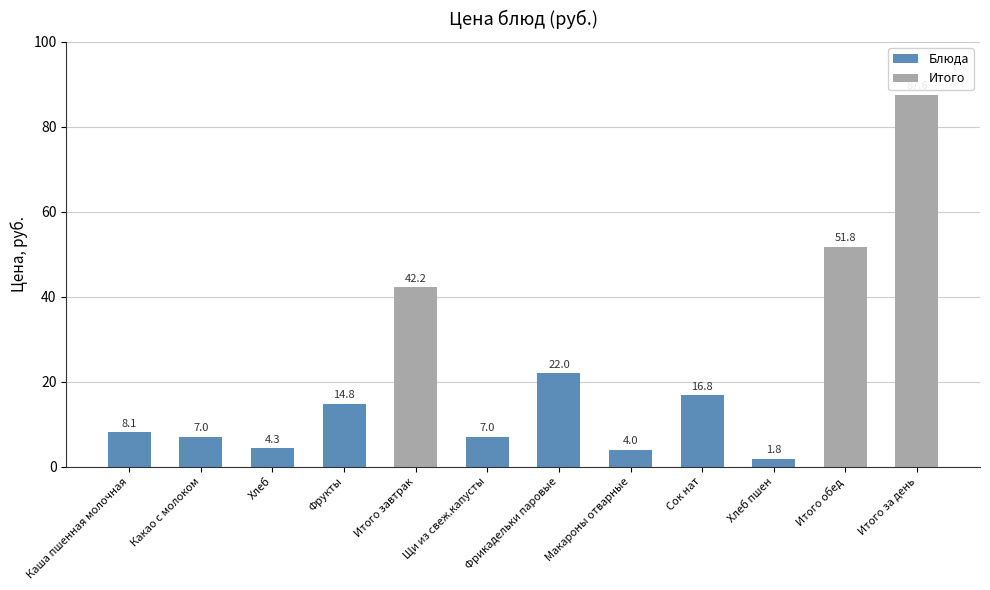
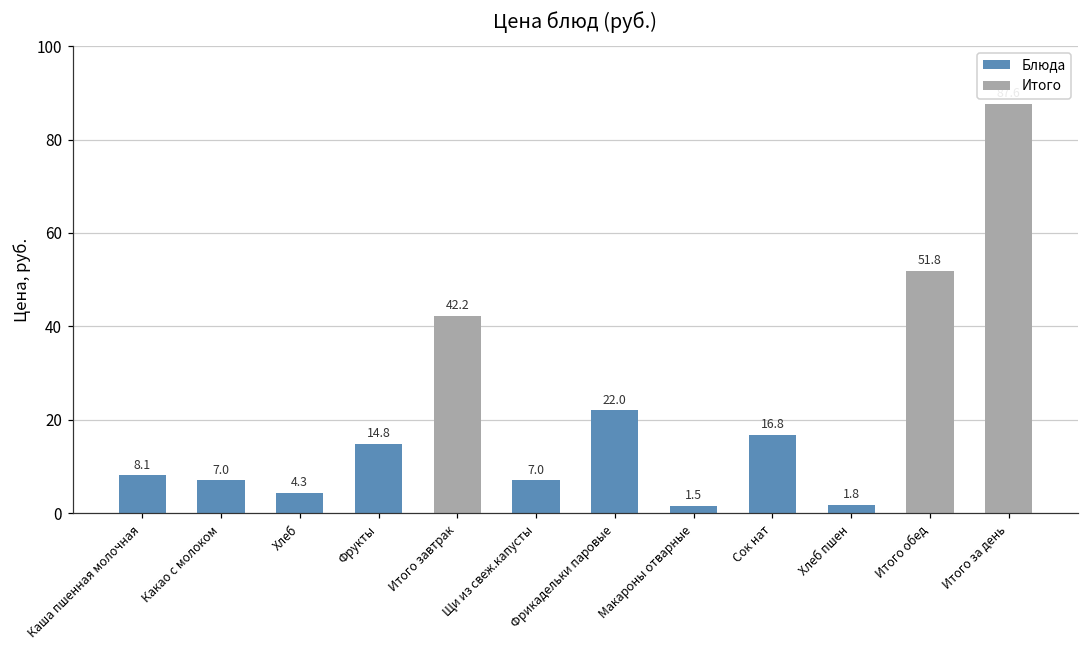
Макароны отварные: 4.0 -> 1.5
